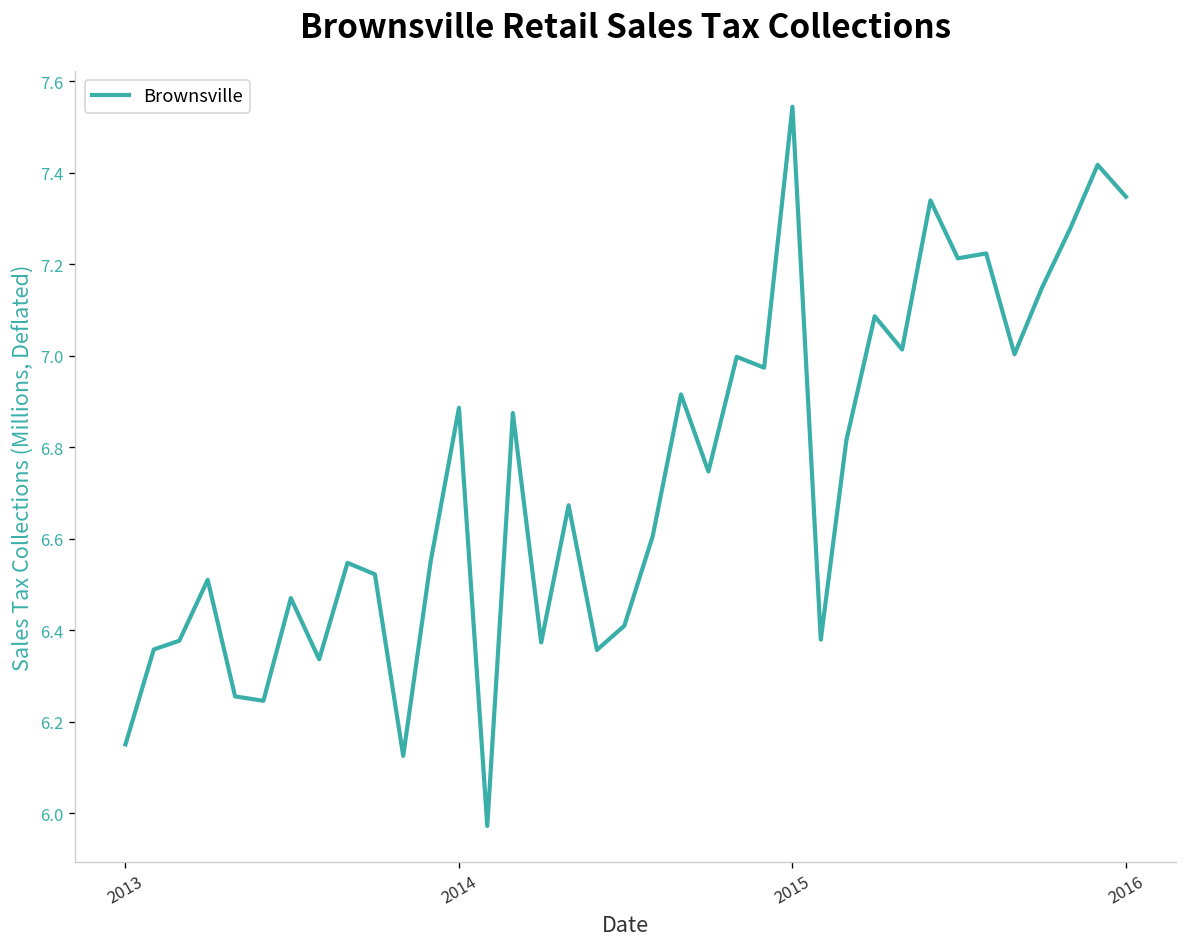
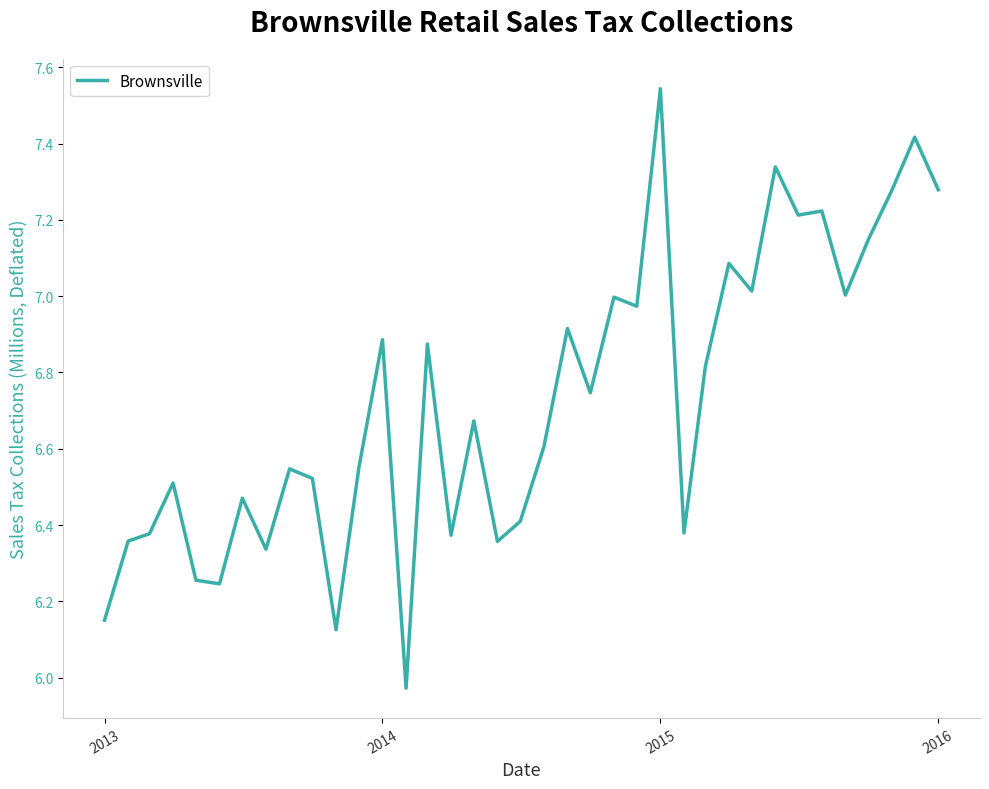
2016: 7.35 -> 7.28
